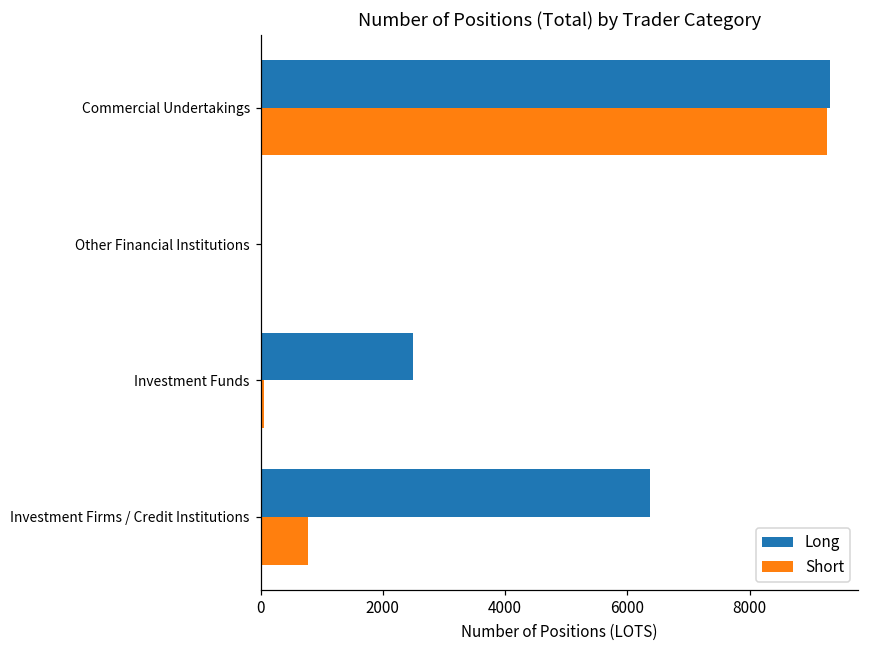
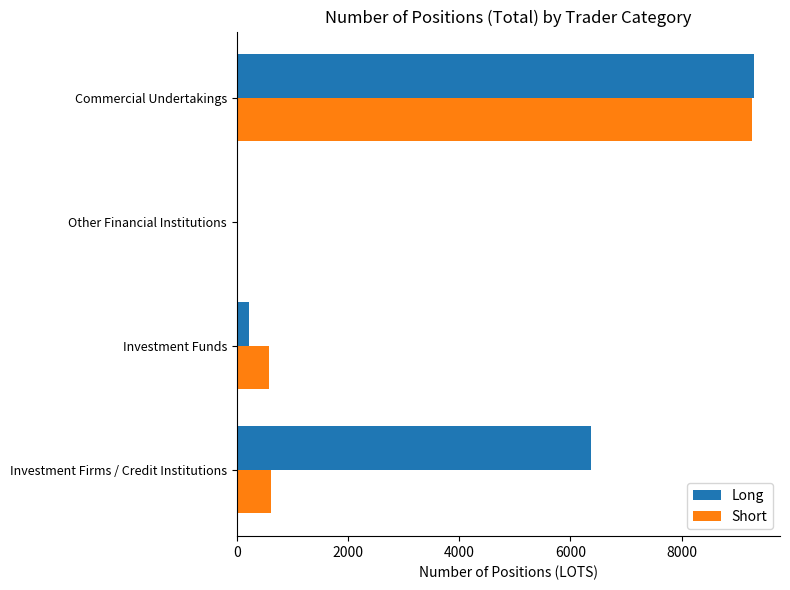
Long, Investment Funds: 2500 -> 200
Short, Investment Funds: 0 -> 600
Short, Investment Firms / Credit Institutions: 800 -> 600
